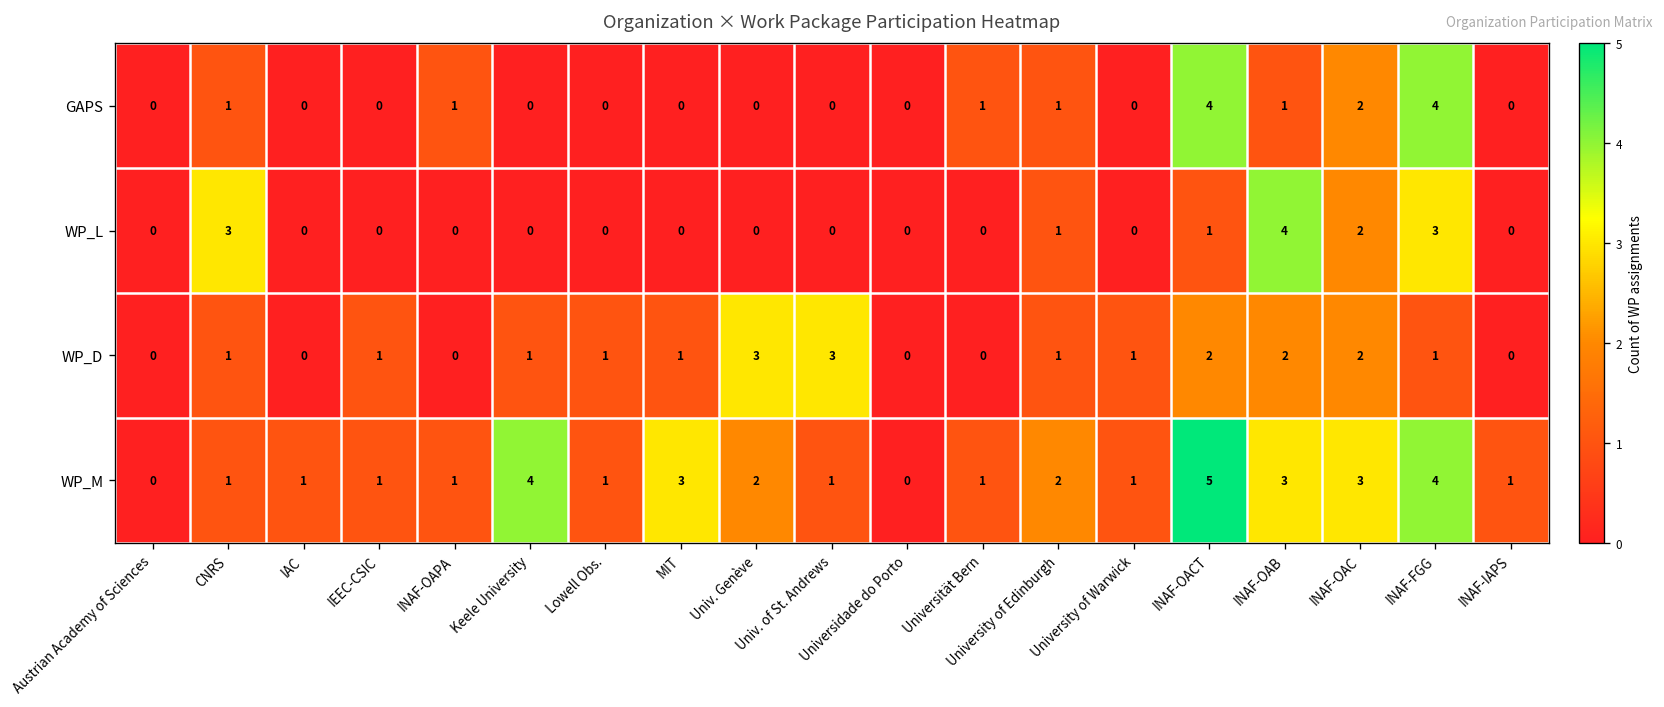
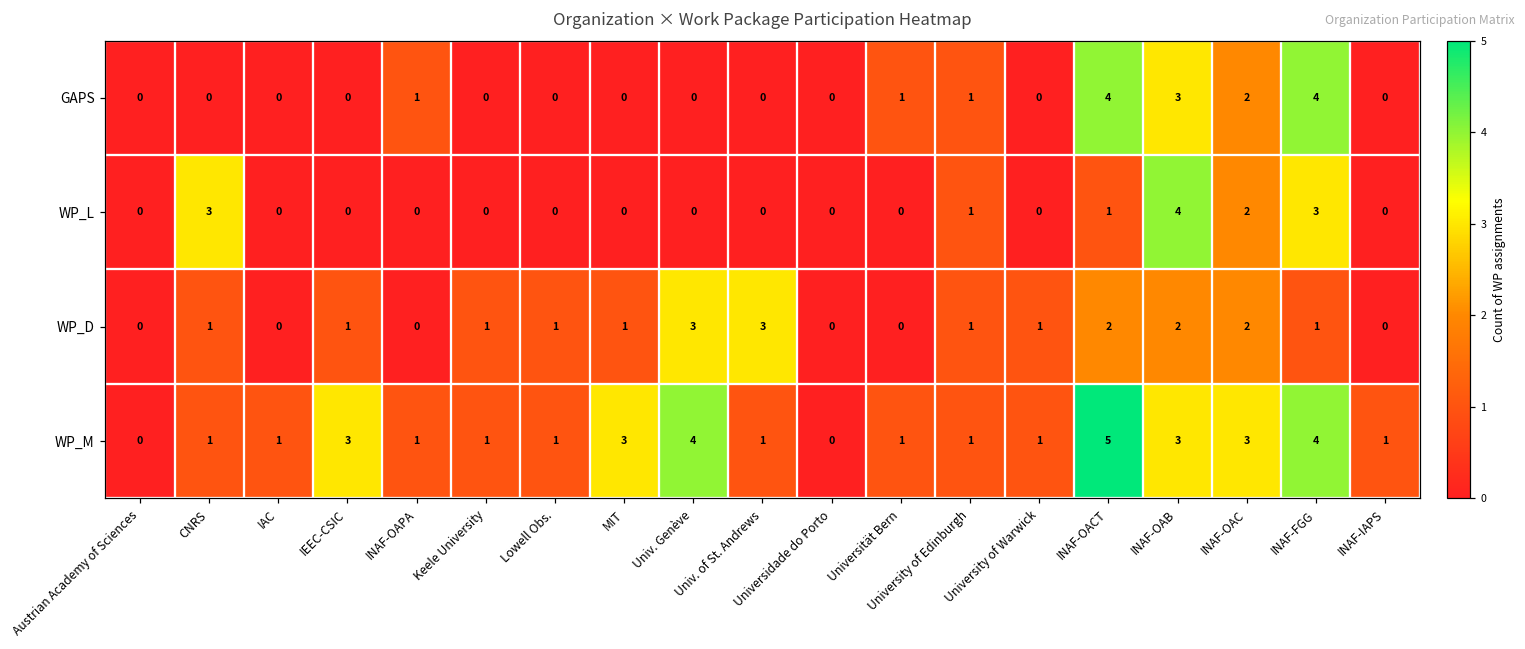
GAPS, CNRS: 1 -> 0
GAPS, INAF-OAB: 1 -> 3
WP_M, IEEC-CSIC: 1 -> 3
WP_M, Keele University: 4 -> 1
WP_M, Univ. Genève: 2 -> 4
WP_M, University of Edinburgh: 2 -> 1
